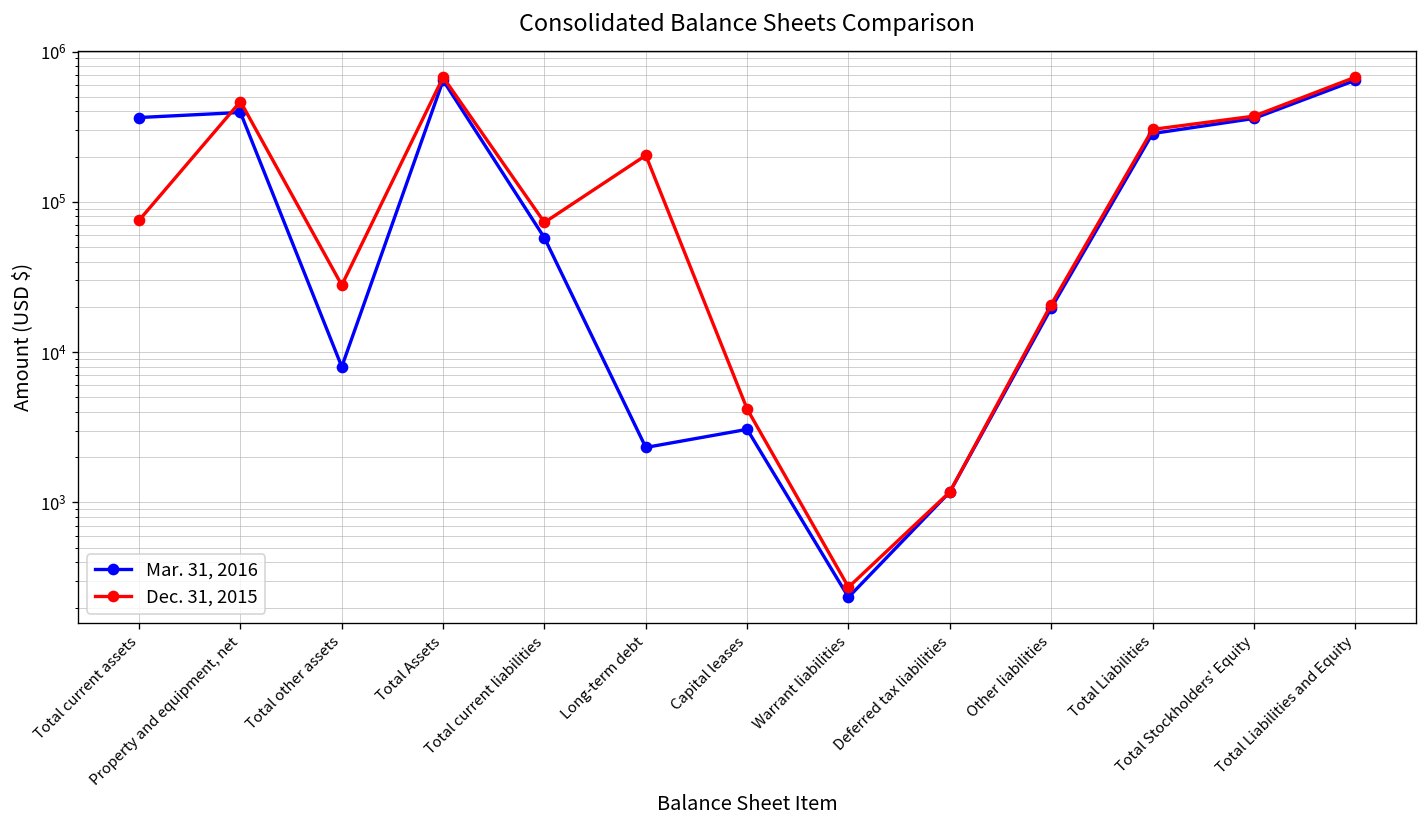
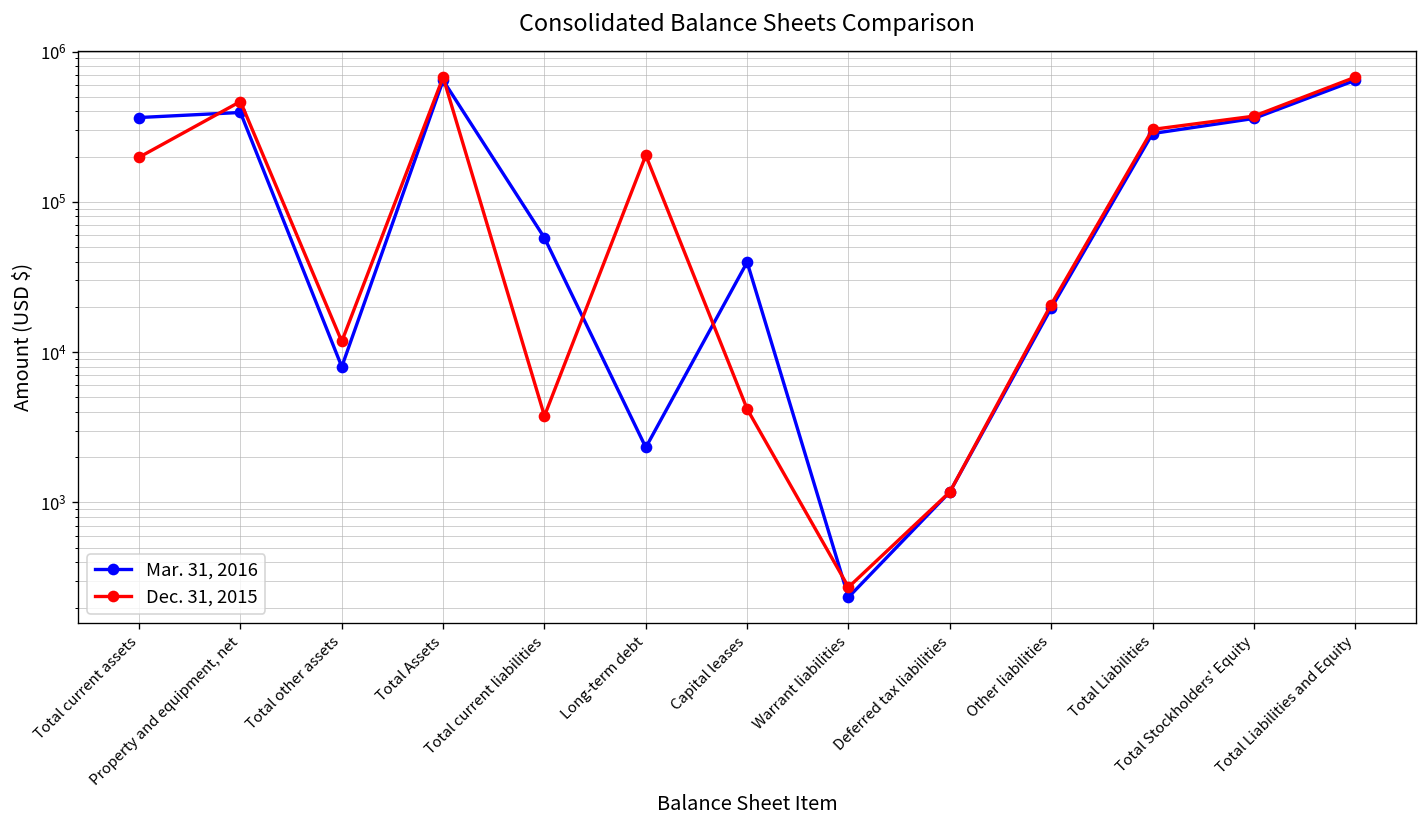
Dec. 31, 2015, Total current assets: 80000 -> 200000
Dec. 31, 2015, Total other assets: 28000 -> 12000
Dec. 31, 2015, Total current liabilities: 70000 -> 3800
Mar. 31, 2016, Capital leases: 3100 -> 40000
